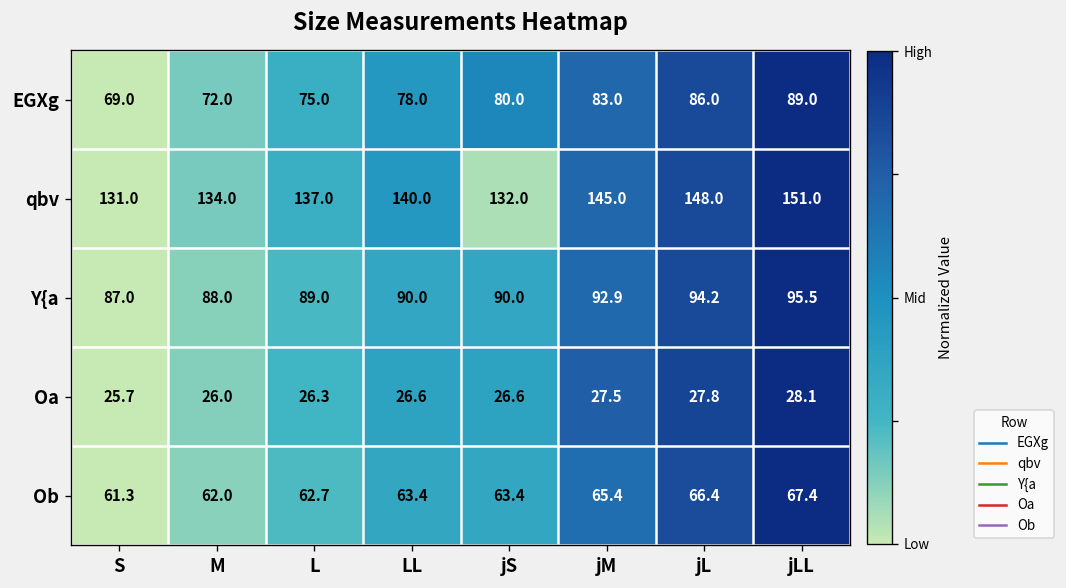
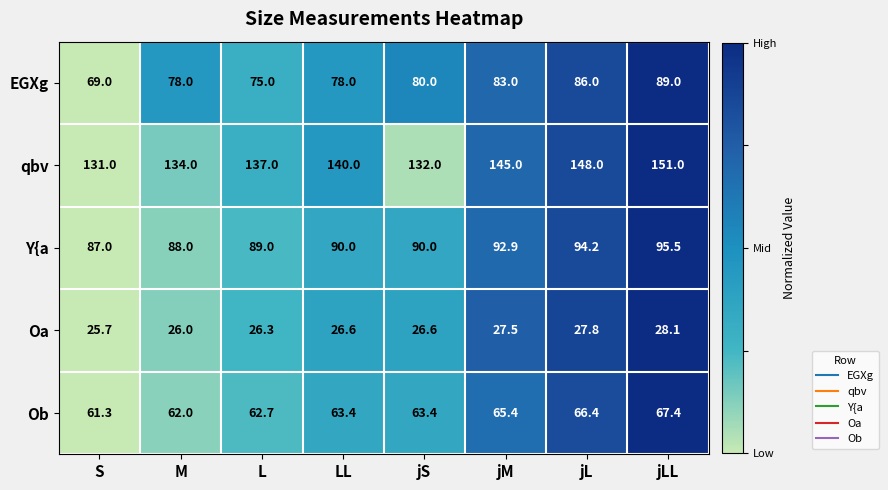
EGXg, M: 72.0 -> 78.0
